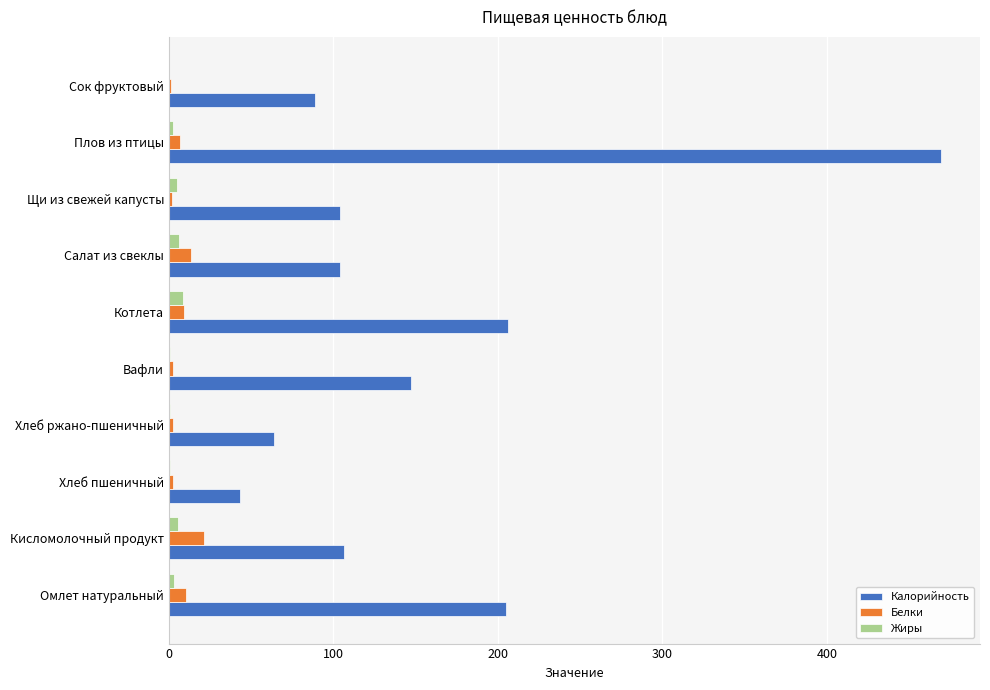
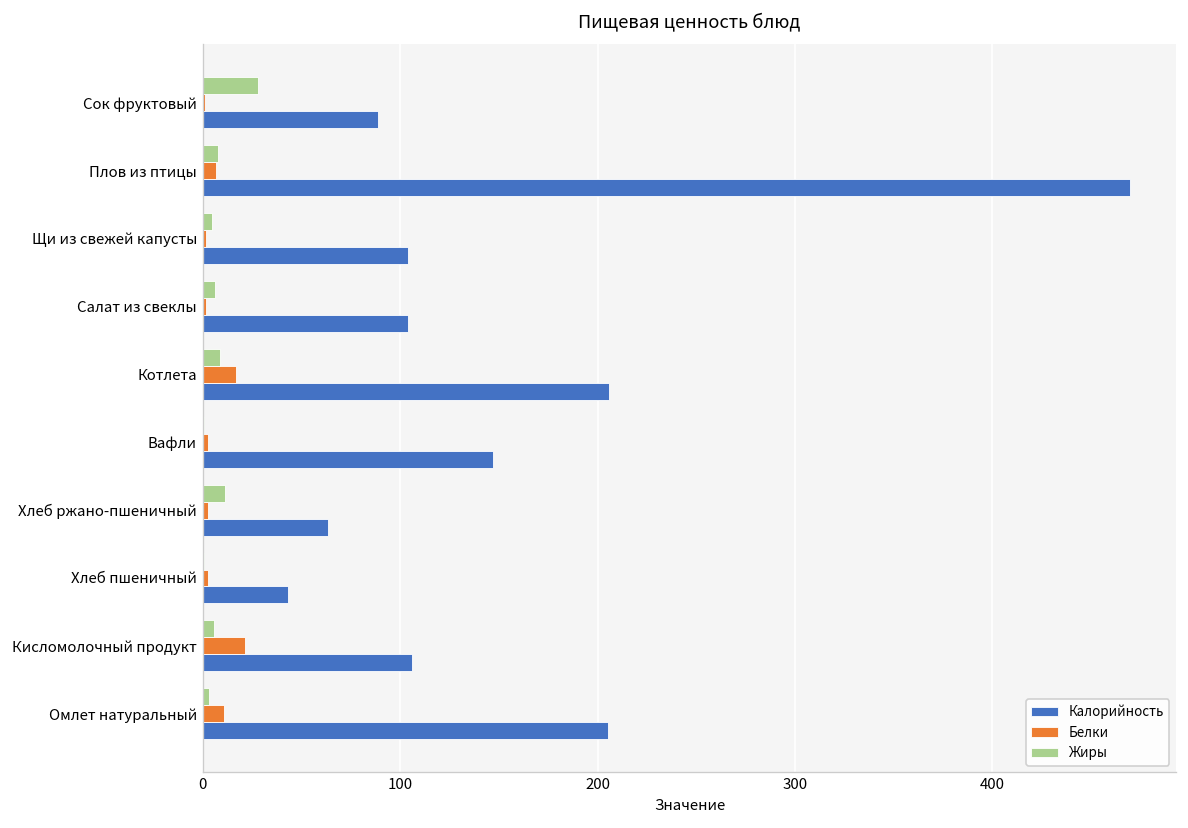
Жиры, Сок фруктовый: 0 -> 28
Жиры, Плов из птицы: 3 -> 8
Белки, Салат из свеклы: 14 -> 2
Белки, Котлета: 9 -> 17
Жиры, Хлеб ржано-пшеничный: 0 -> 11
